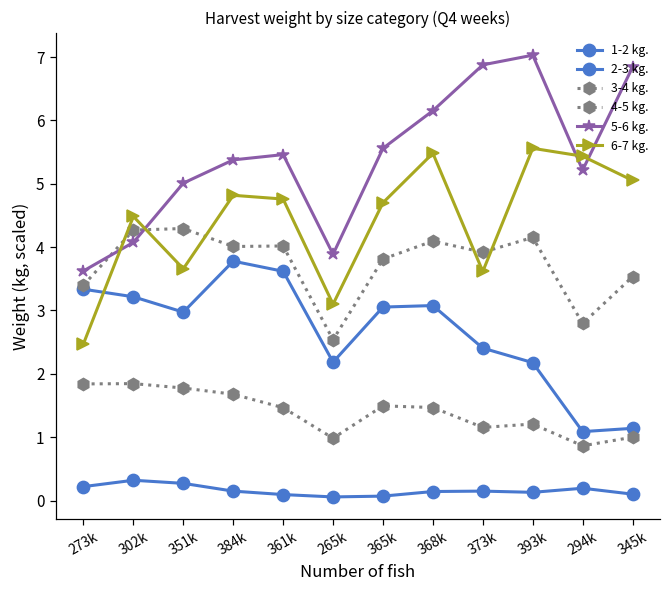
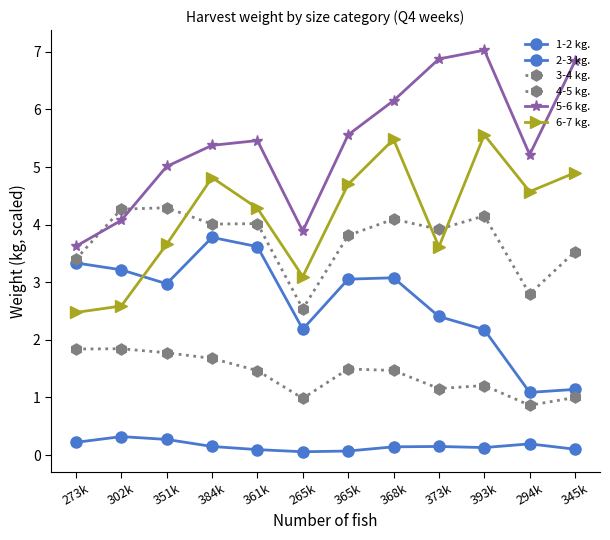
6-7 kg., 302k: 4.5 -> 2.6
6-7 kg., 361k: 4.8 -> 4.3
6-7 kg., 294k: 5.4 -> 4.6
6-7 kg., 345k: 5.1 -> 4.9
